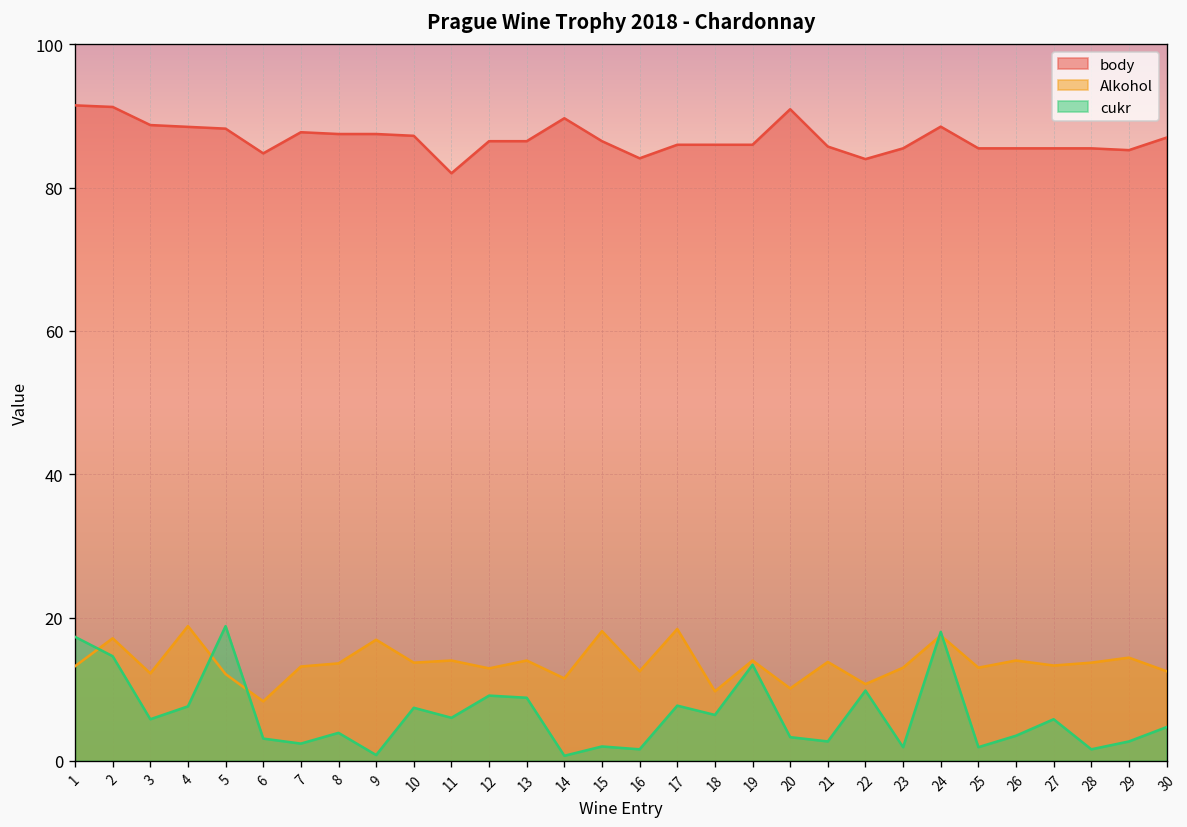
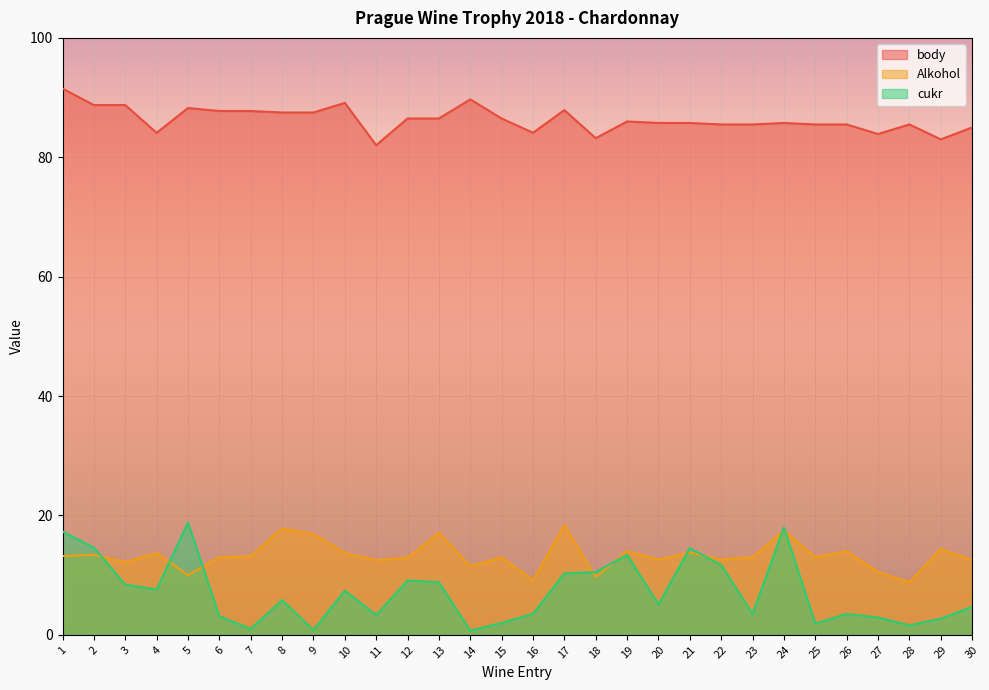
body, 2: 91 -> 89
Alkohol, 2: 17 -> 13
cukr, 3: 6 -> 8
body, 4: 89 -> 84
Alkohol, 4: 19 -> 14
Alkohol, 5: 12 -> 10
body, 6: 85 -> 88
Alkohol, 6: 8 -> 13
cukr, 7: 2 -> 1
Alkohol, 8: 14 -> 18
cukr, 8: 4 -> 6
body, 10: 87 -> 89
Alkohol, 11: 14 -> 13
cukr, 11: 6 -> 3
Alkohol, 13: 14 -> 17
Alkohol, 15: 18 -> 13
Alkohol, 16: 13 -> 9
cukr, 16: 2 -> 4
body, 17: 86 -> 88
cukr, 17: 8 -> 10
body, 18: 86 -> 83
cukr, 18: 6 -> 11
body, 20: 91 -> 86
Alkohol, 20: 10 -> 13
cukr, 20: 3 -> 5
cukr, 21: 3 -> 15
body, 22: 84 -> 86
Alkohol, 22: 11 -> 13
cukr, 22: 10 -> 12
cukr, 23: 2 -> 4
body, 24: 89 -> 86
body, 27: 86 -> 84
Alkohol, 27: 13 -> 11
cukr, 27: 6 -> 3
Alkohol, 28: 14 -> 9
body, 29: 85 -> 83
body, 30: 87 -> 85
